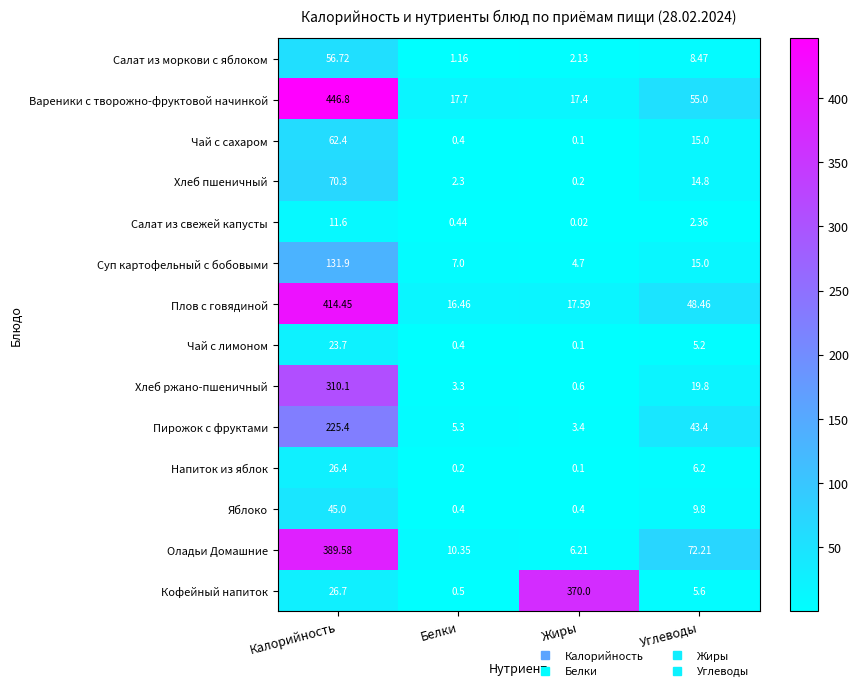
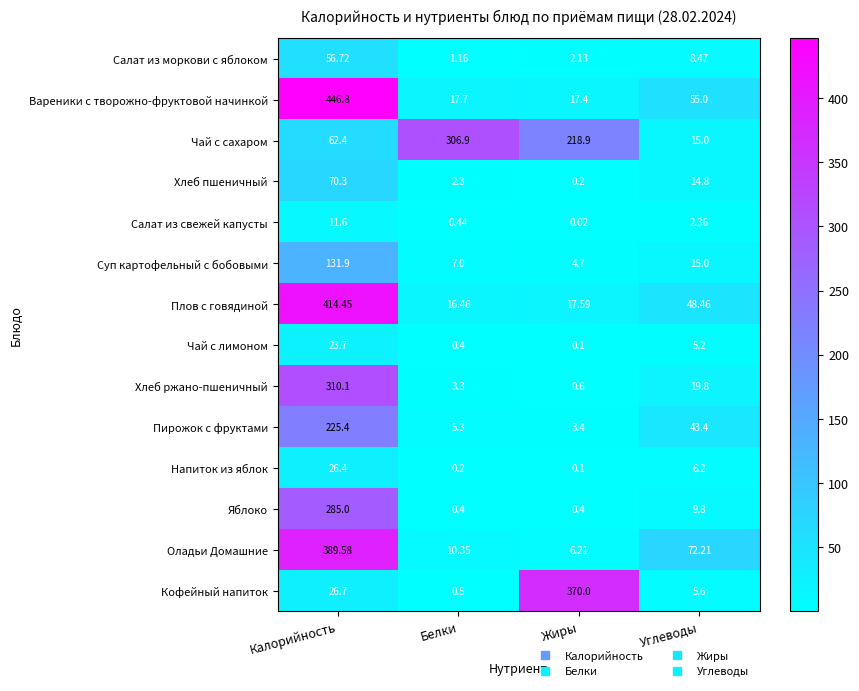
Чай с сахаром, Белки: 0.4 -> 306.9
Чай с сахаром, Жиры: 0.1 -> 218.9
Яблоко, Калорийность: 45.0 -> 285.0
